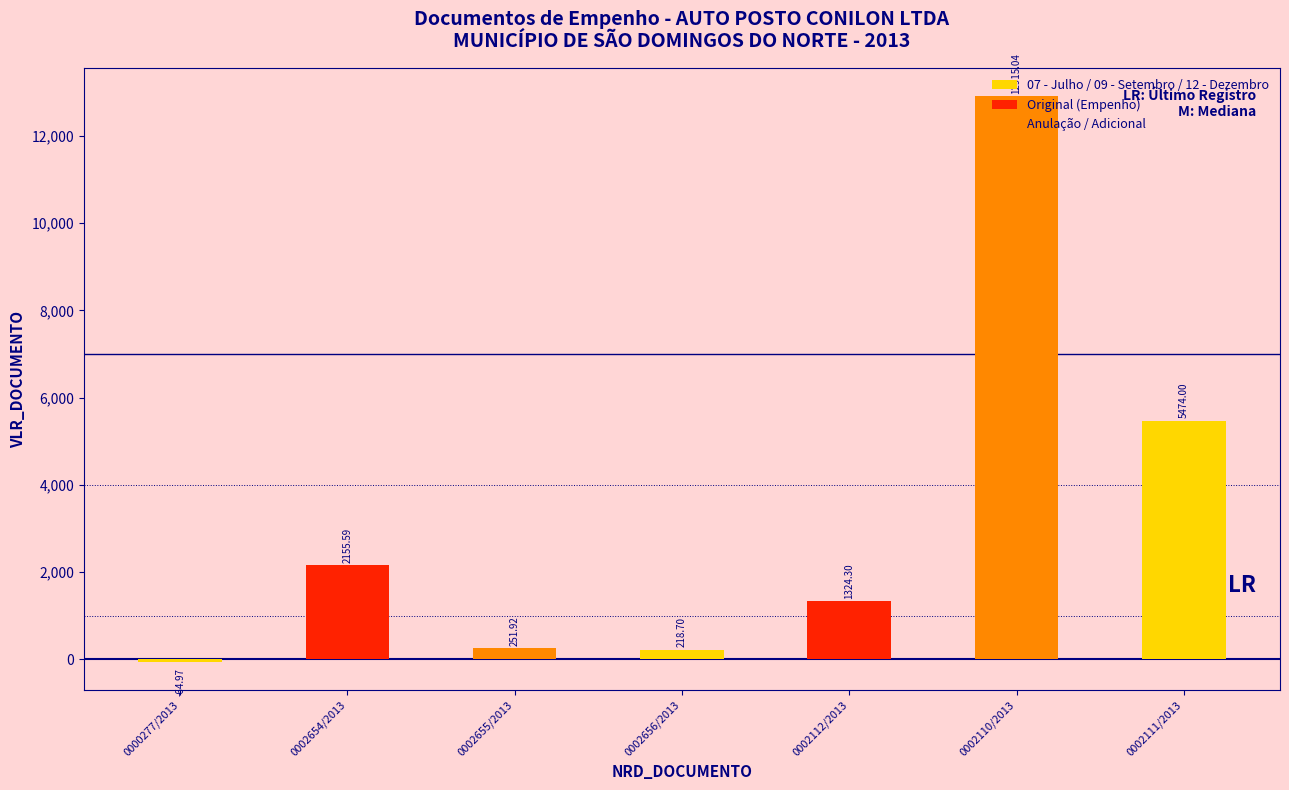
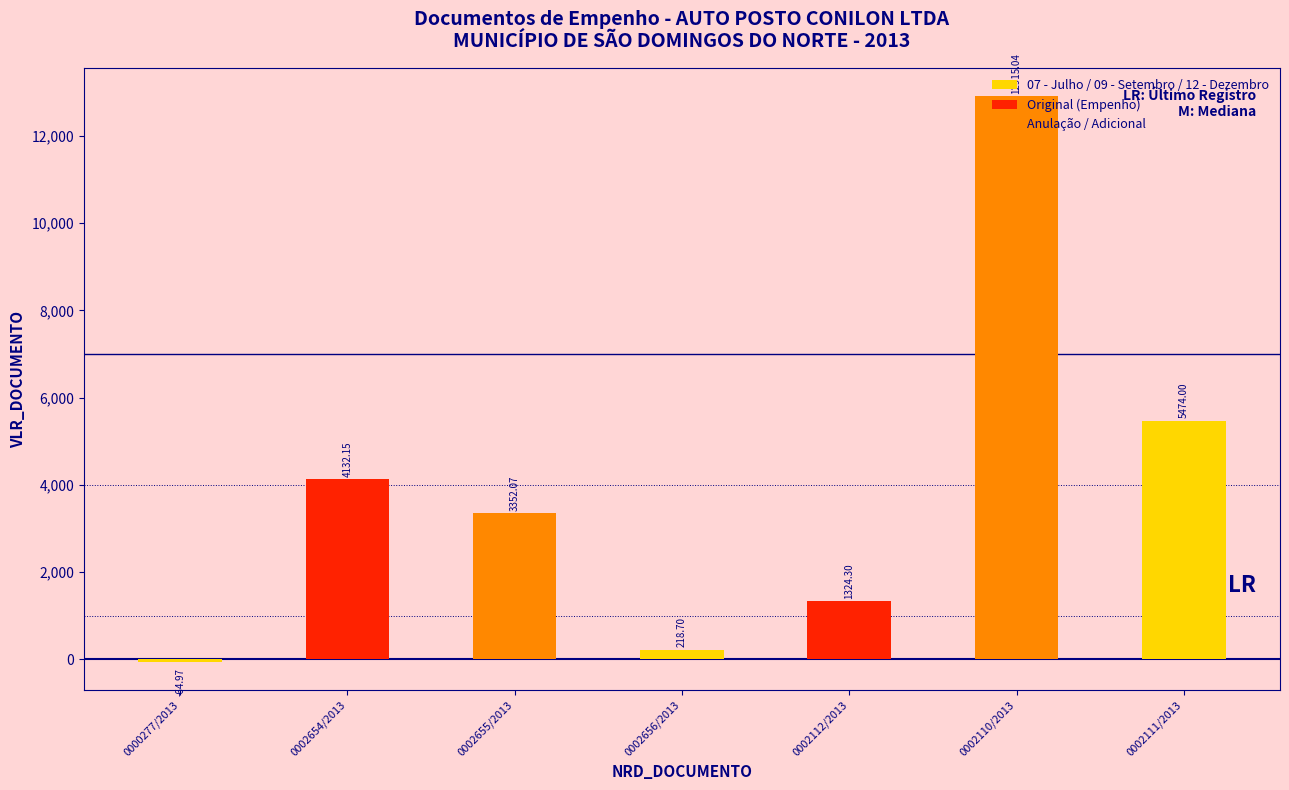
0002654/2013: 2155.59 -> 4132.15
0002655/2013: 251.92 -> 3352.07
